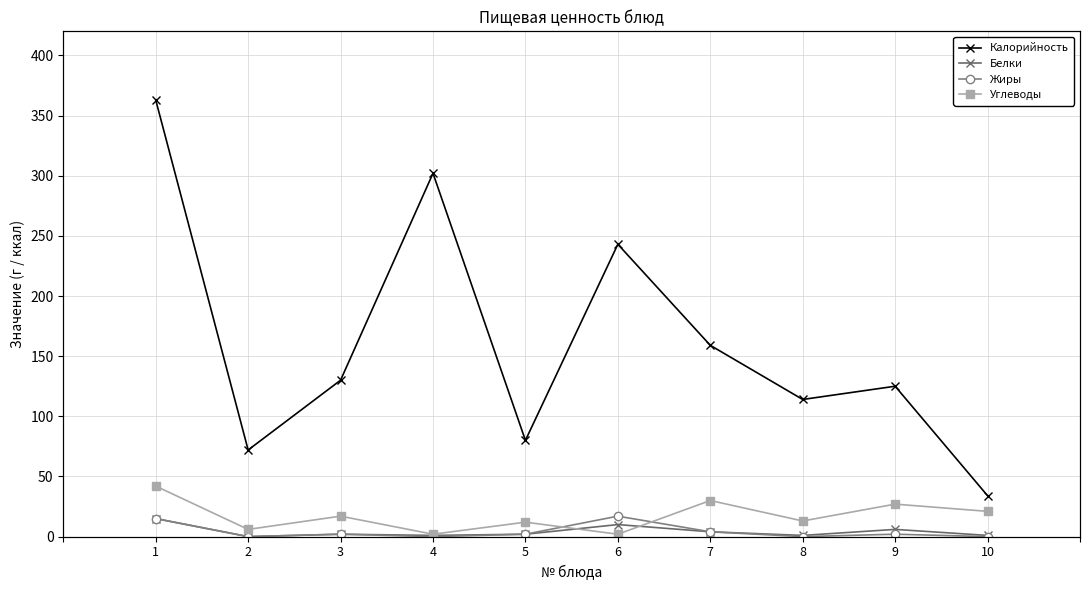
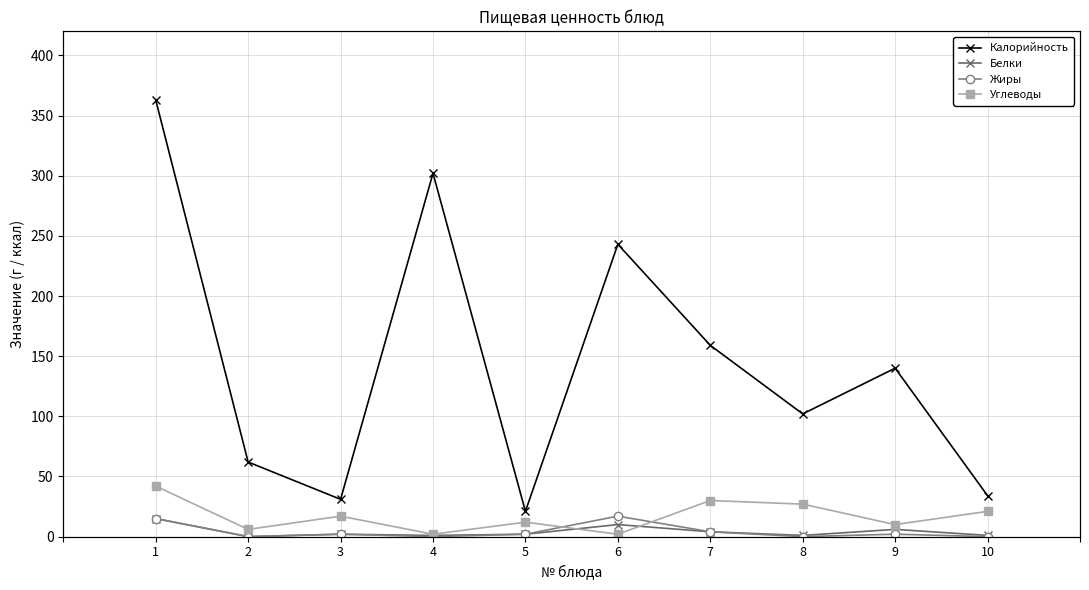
Калорийность, 2: 72 -> 62
Калорийность, 3: 130 -> 31
Калорийность, 5: 80 -> 21
Калорийность, 8: 114 -> 102
Углеводы, 8: 13 -> 27
Калорийность, 9: 125 -> 140
Углеводы, 9: 27 -> 10
